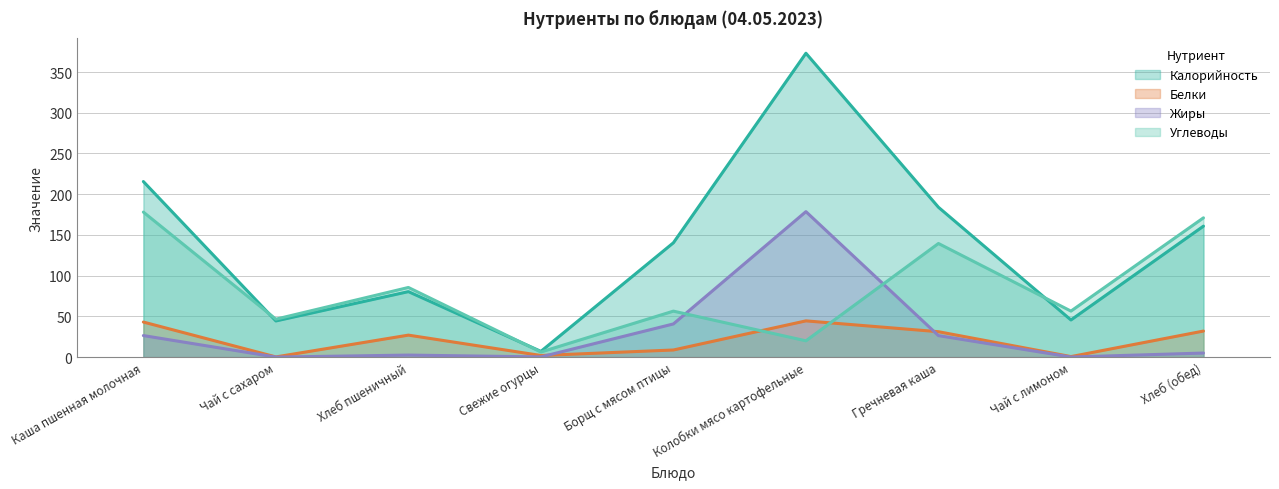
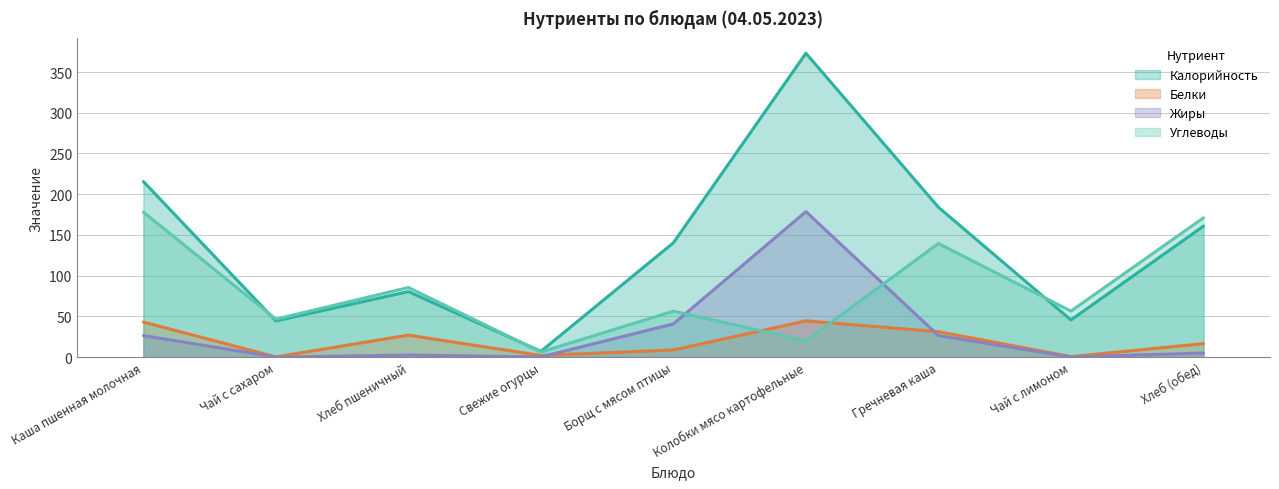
Белки, Хлеб (обед): 30 -> 20
